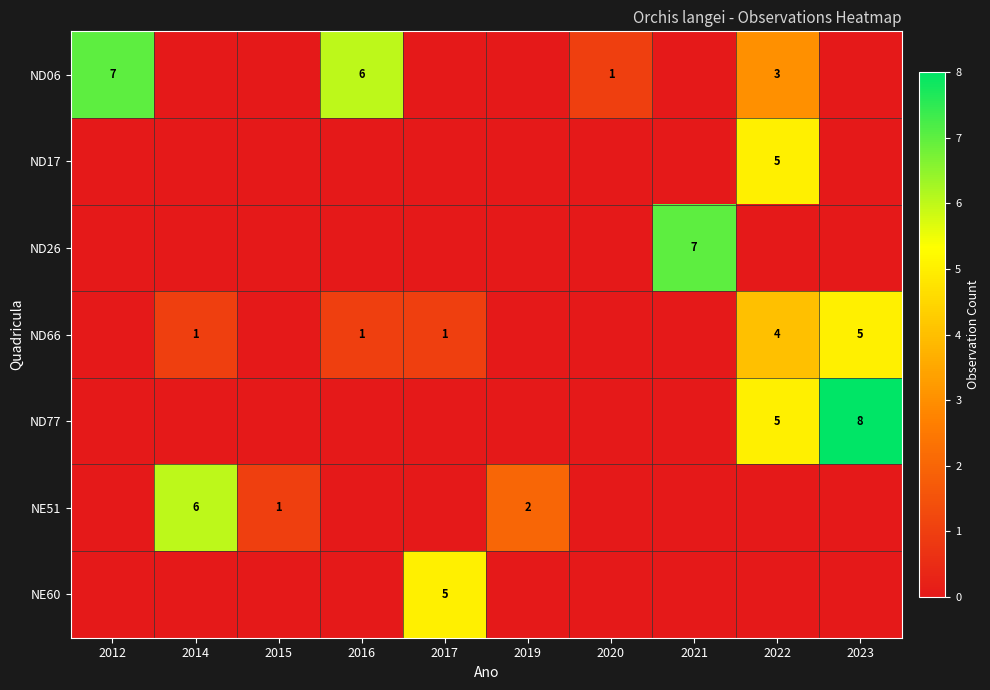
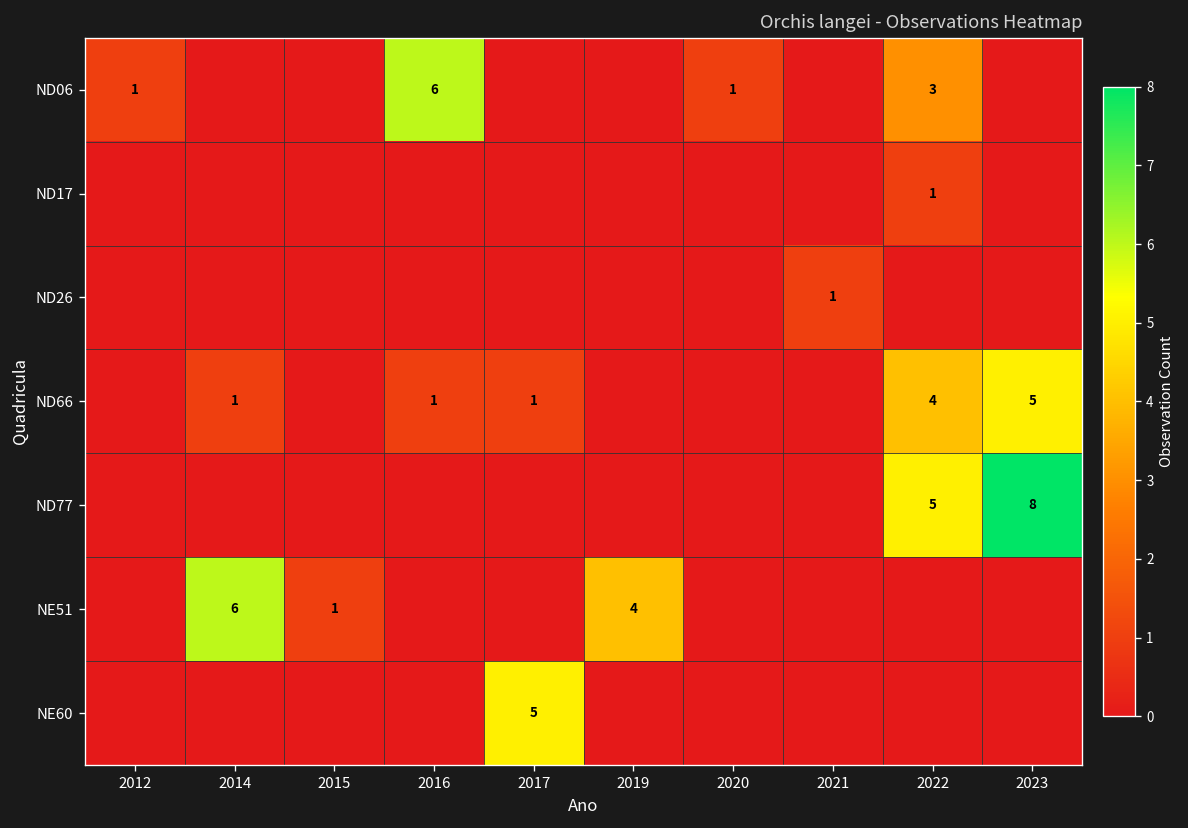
ND06, 2012: 7 -> 1
ND17, 2022: 5 -> 1
ND26, 2021: 7 -> 1
NE51, 2019: 2 -> 4
